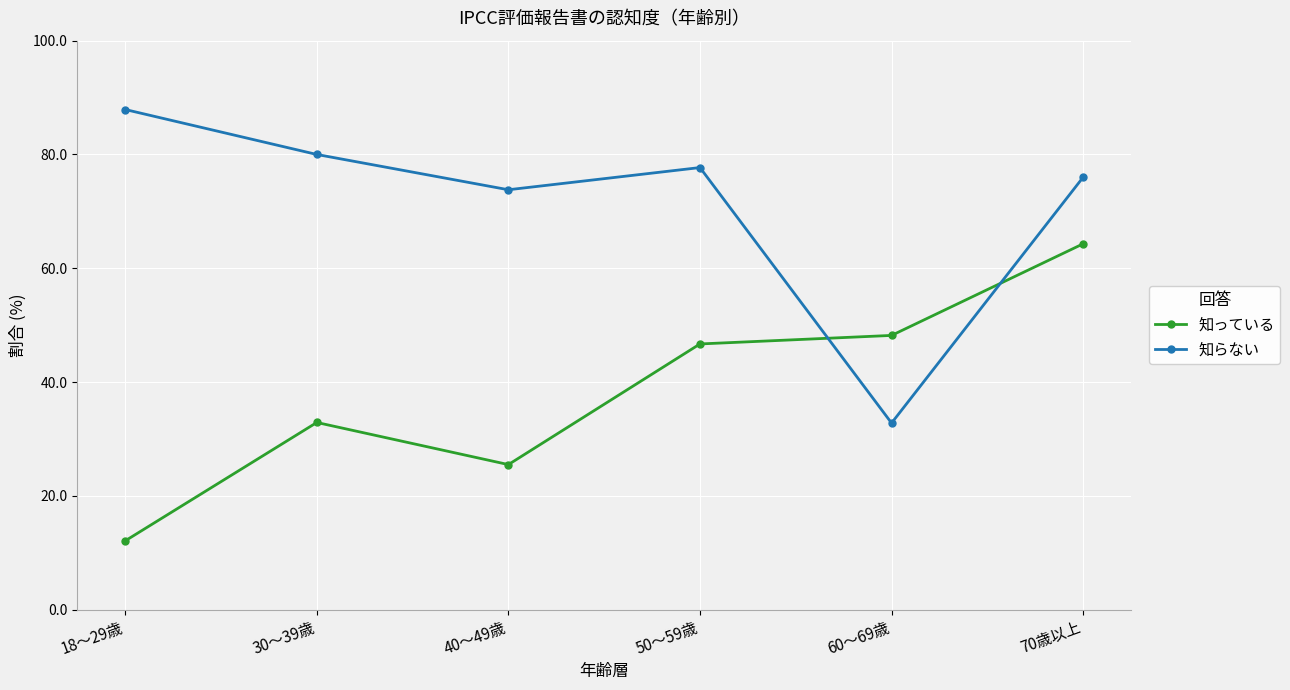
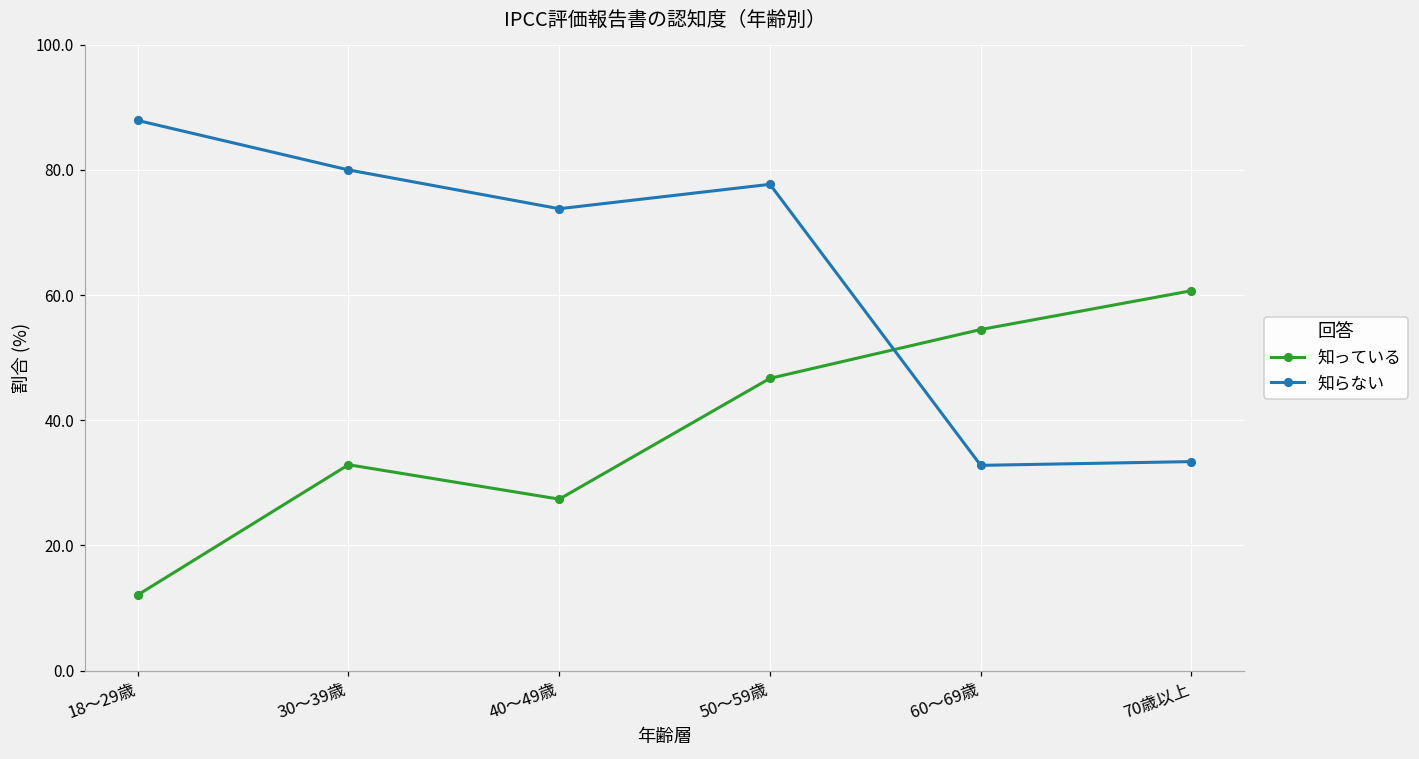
知っている, 40～49歳: 26 -> 27
知っている, 60～69歳: 48 -> 55
知っている, 70歳以上: 64 -> 61
知らない, 70歳以上: 76 -> 33
